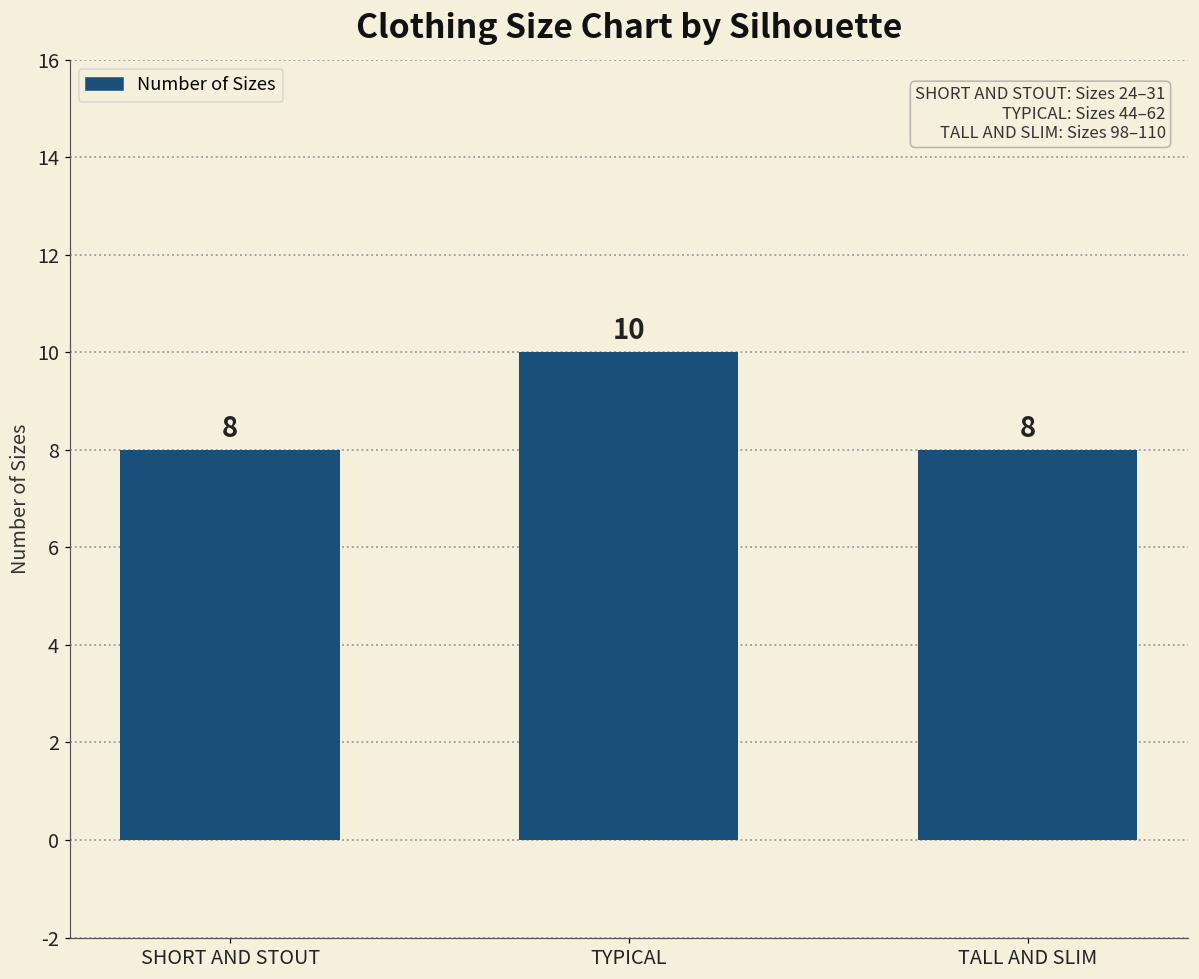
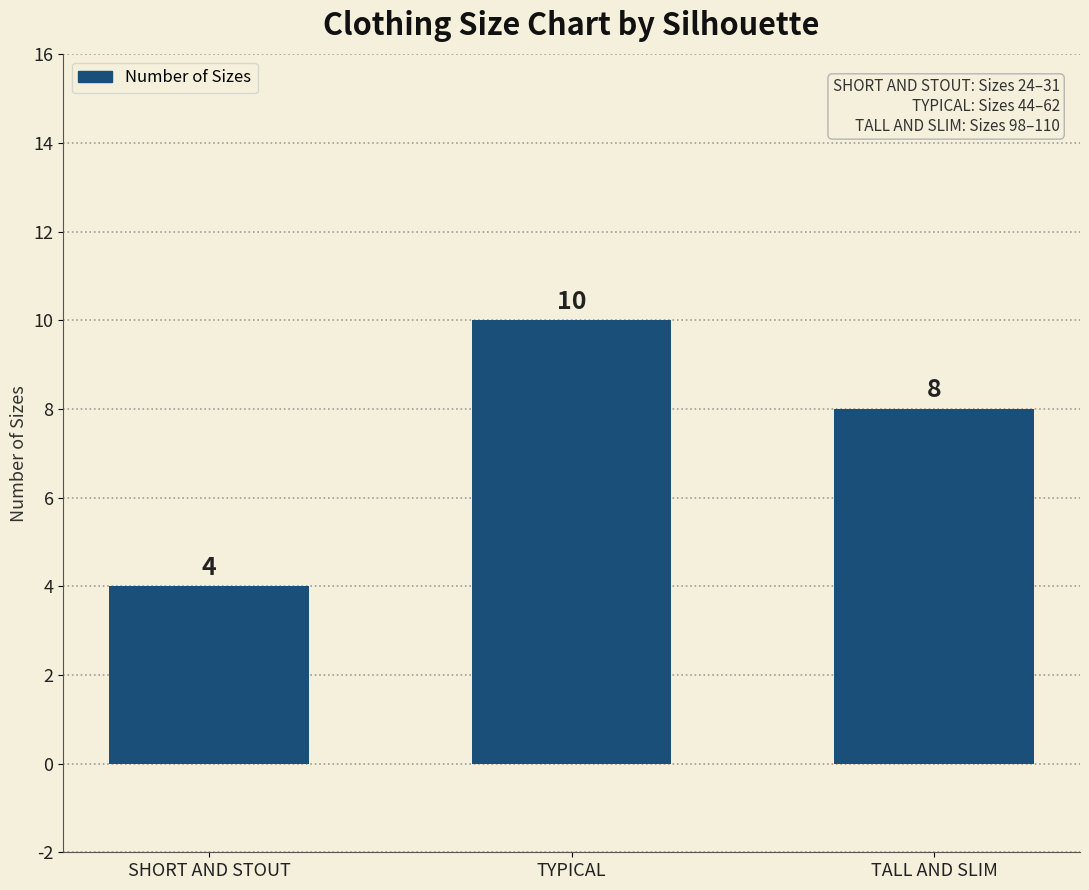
SHORT AND STOUT: 8 -> 4
